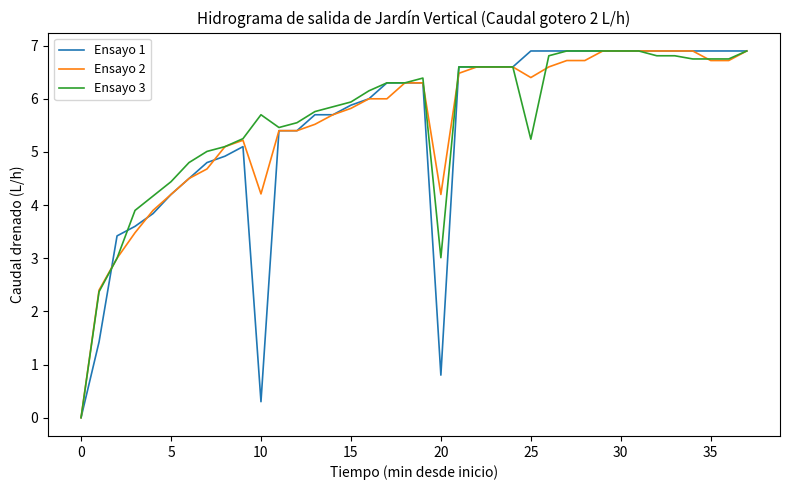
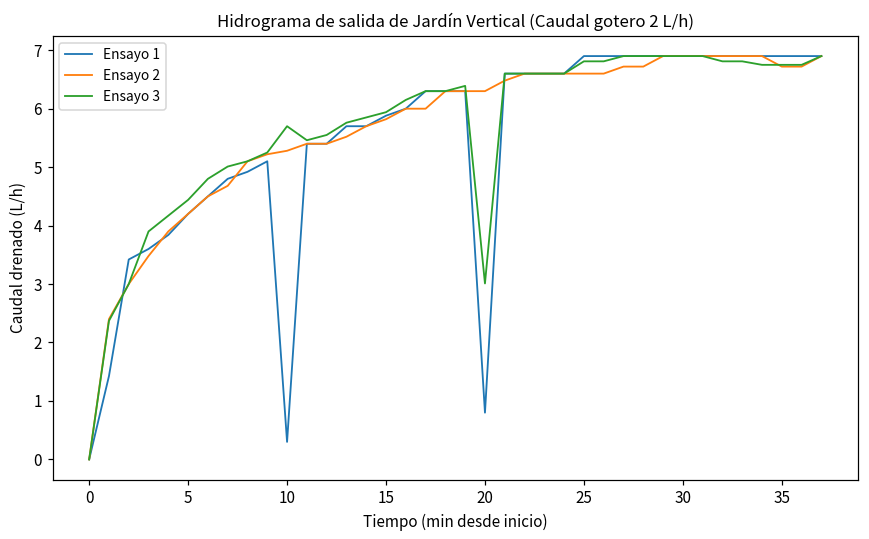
Ensayo 2, 10: 4.2 -> 5.3
Ensayo 2, 20: 4.2 -> 6.3
Ensayo 2, 25: 6.4 -> 6.6
Ensayo 3, 25: 5.2 -> 6.8
